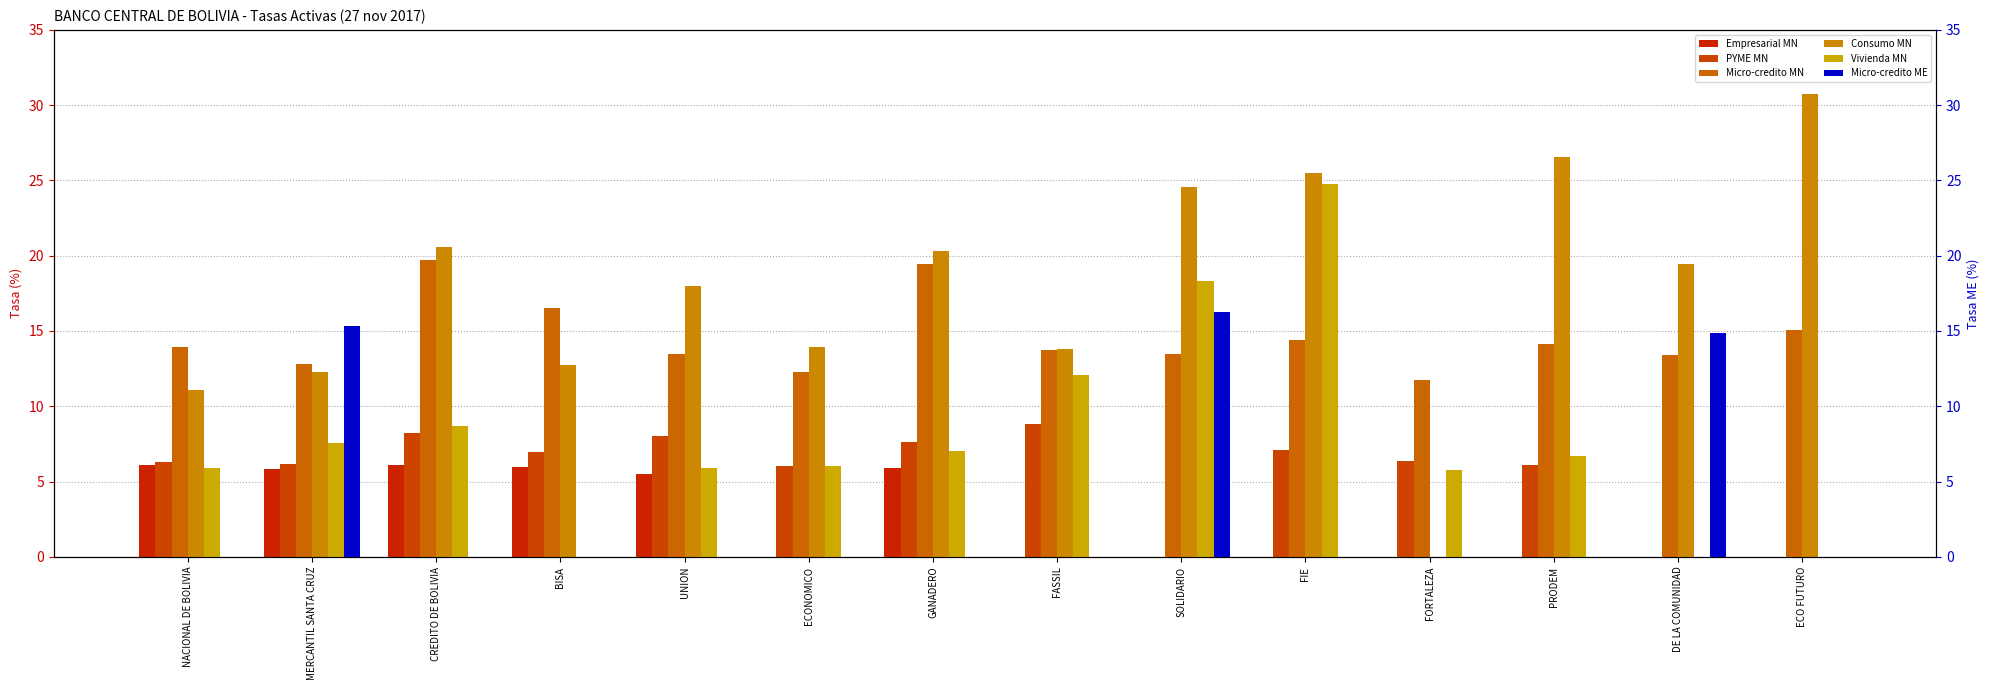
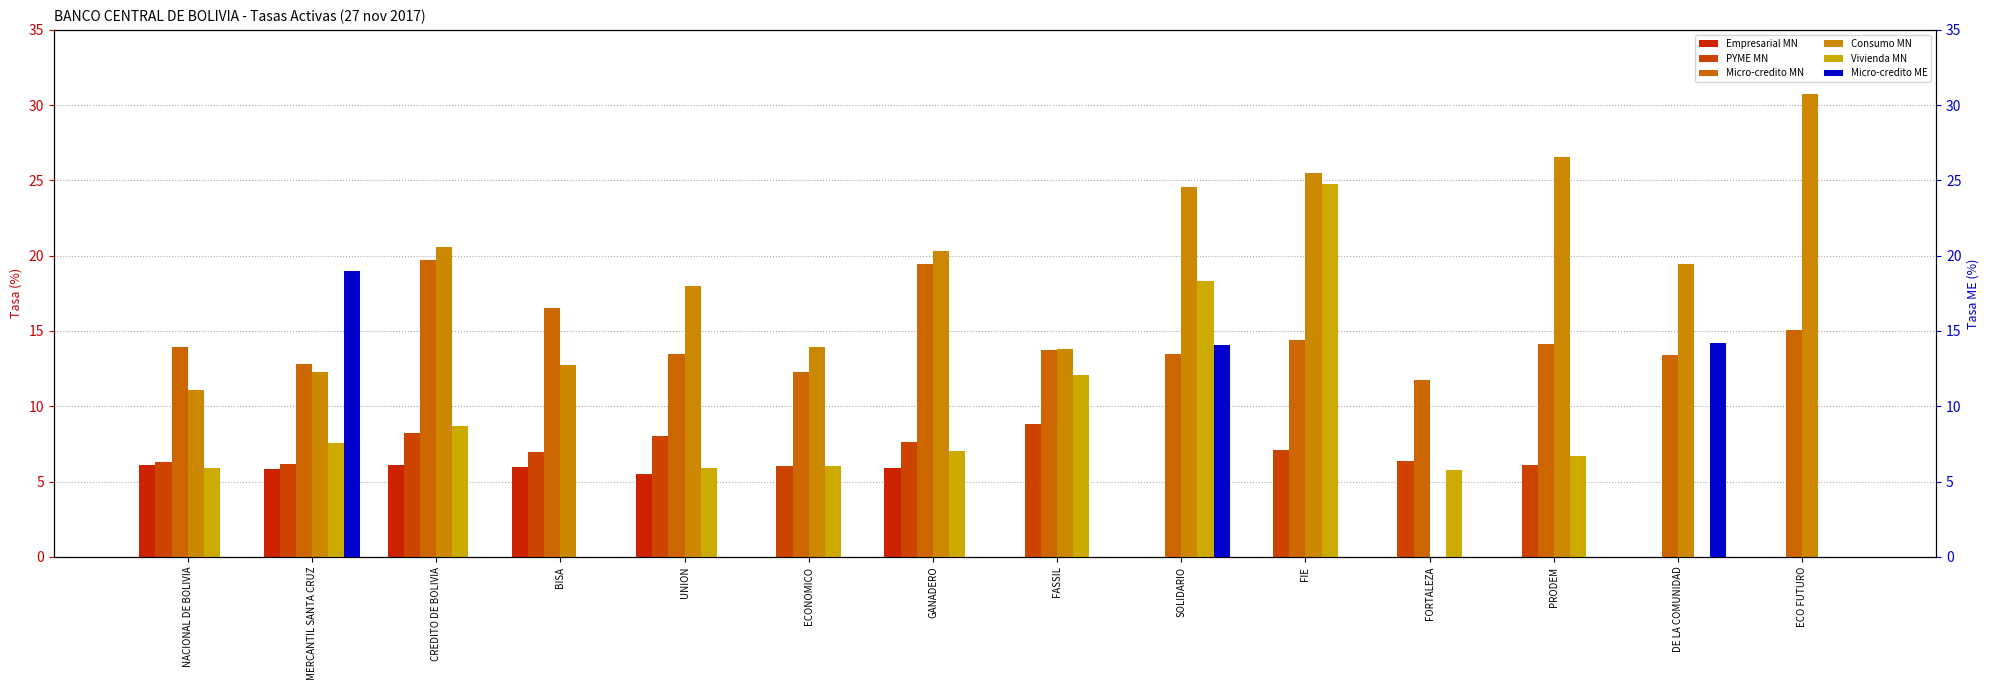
Micro-credito ME, MERCANTIL SANTA CRUZ: 15.3 -> 19.0
Micro-credito ME, SOLIDARIO: 16.3 -> 14.1
Micro-credito ME, DE LA COMUNIDAD: 14.8 -> 14.2
